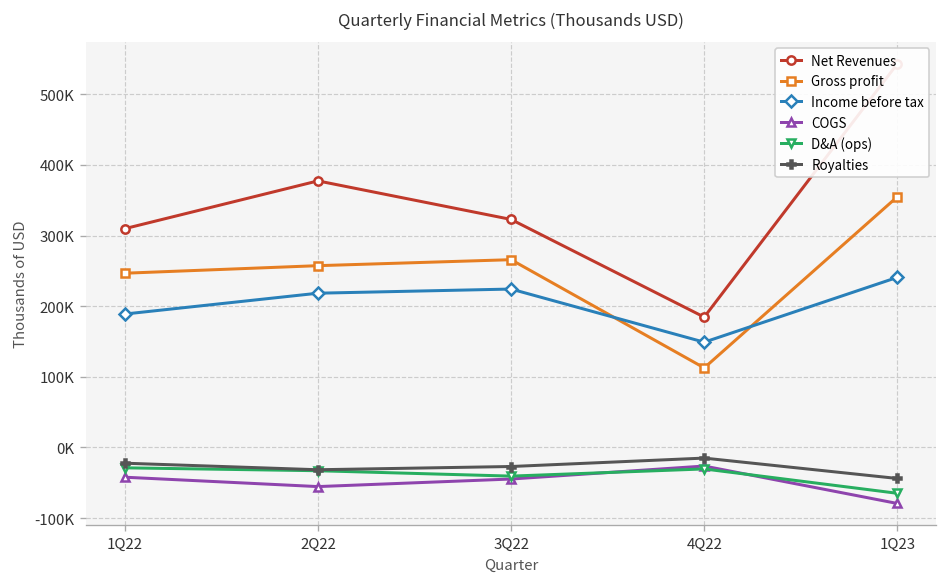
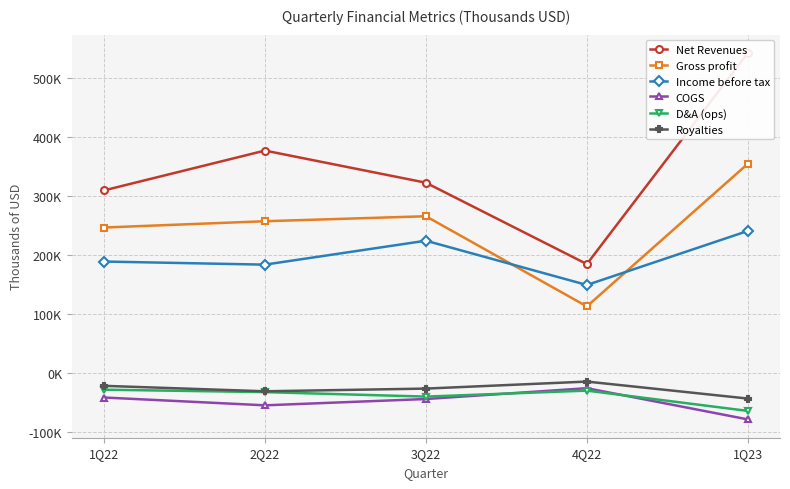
Income before tax, 2Q22: 220000 -> 180000
